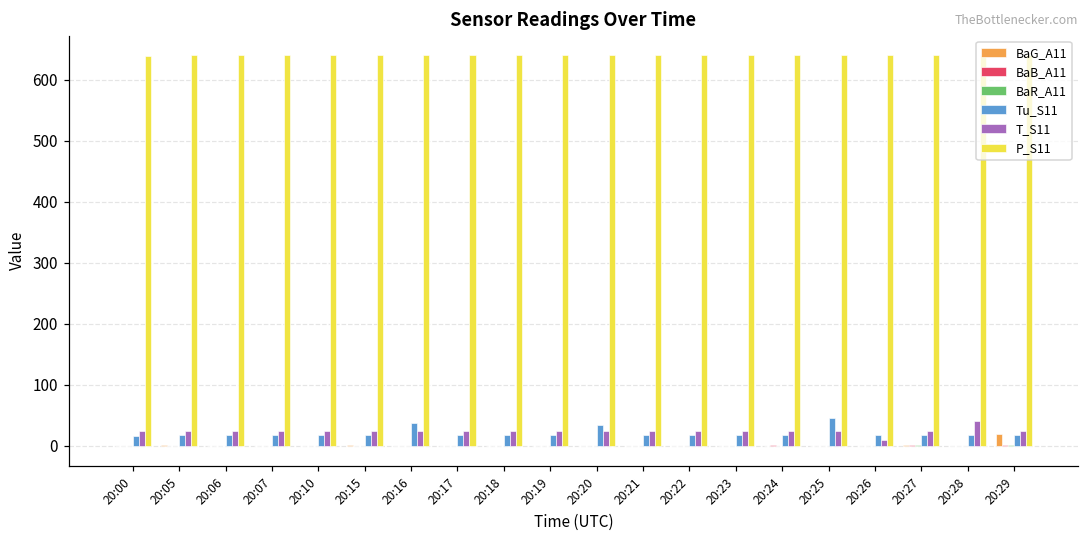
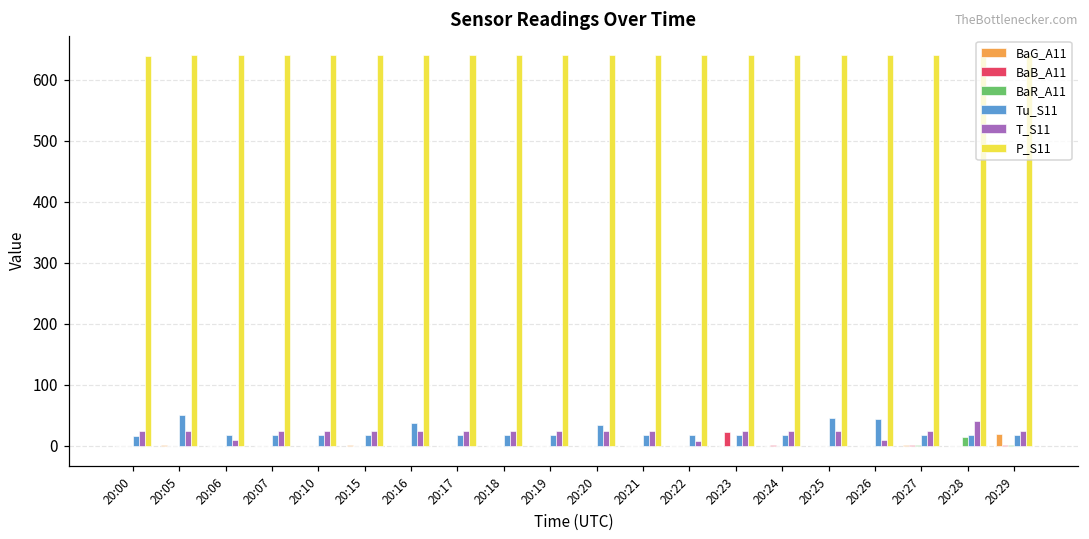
Tu_S11, 20:05: 20 -> 50
T_S11, 20:06: 20 -> 10
T_S11, 20:22: 20 -> 10
BaB_A11, 20:23: 0 -> 20
Tu_S11, 20:26: 20 -> 40
BaR_A11, 20:28: 0 -> 10
